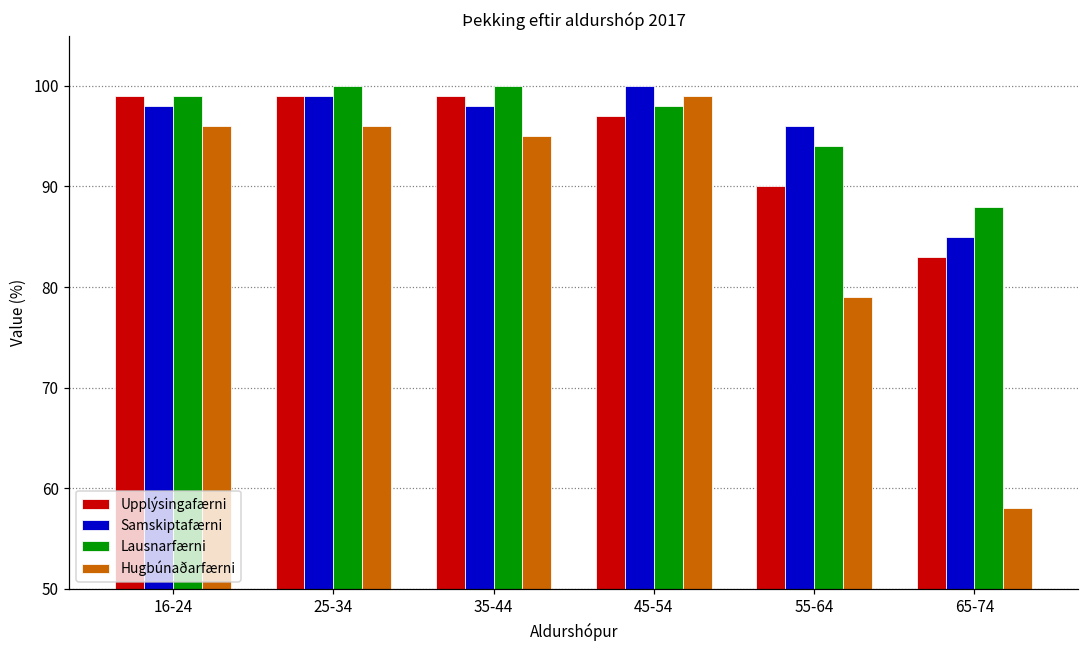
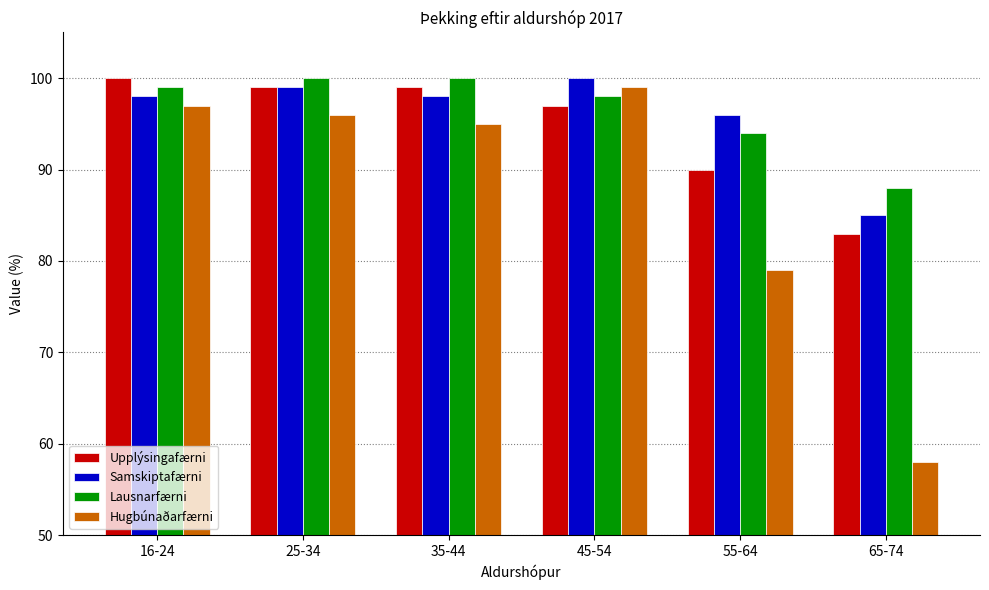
Upplýsingafærni, 16-24: 99 -> 100
Hugbúnaðarfærni, 16-24: 96 -> 97
